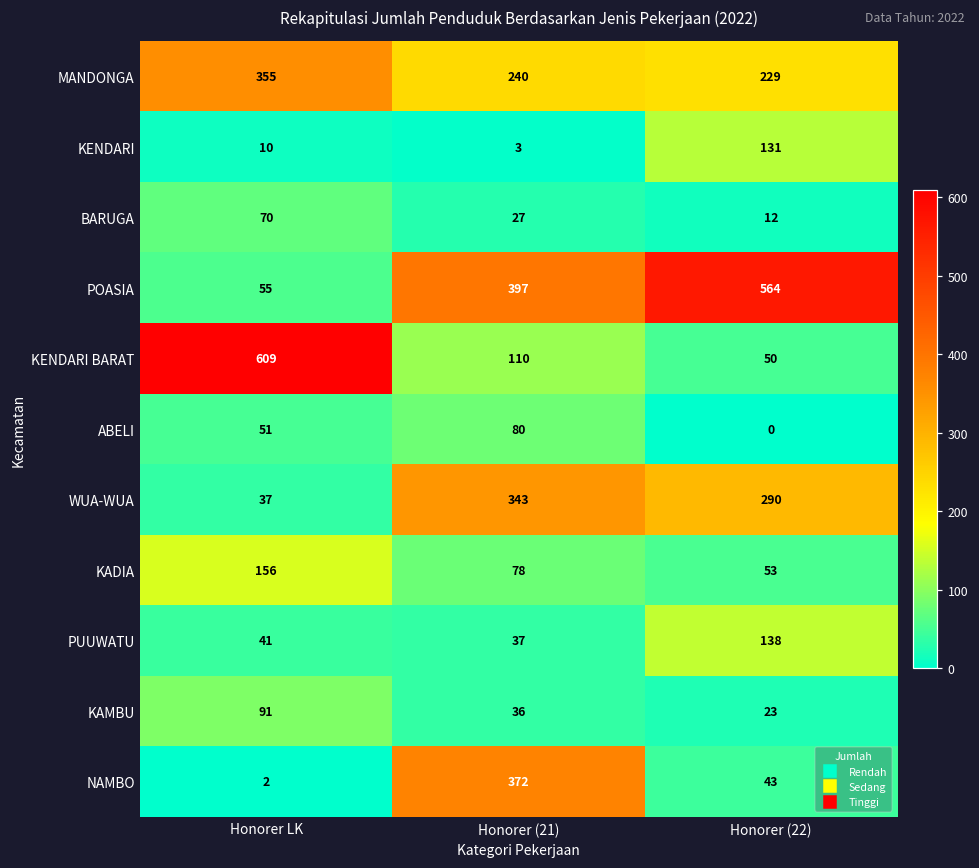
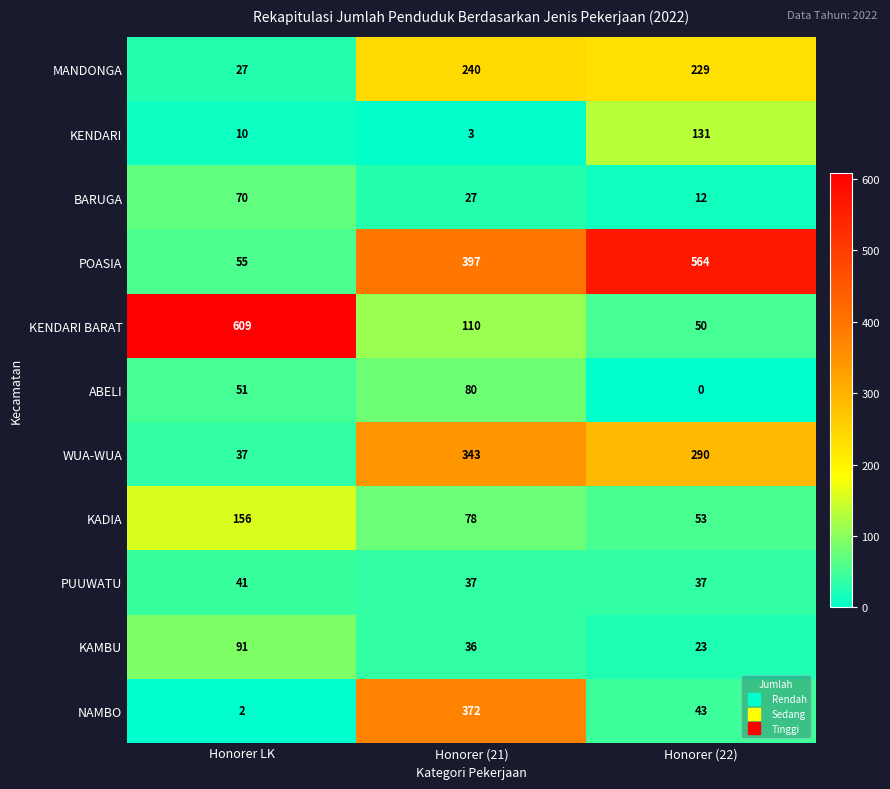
MANDONGA, Honorer LK: 355 -> 27
PUUWATU, Honorer (22): 138 -> 37
